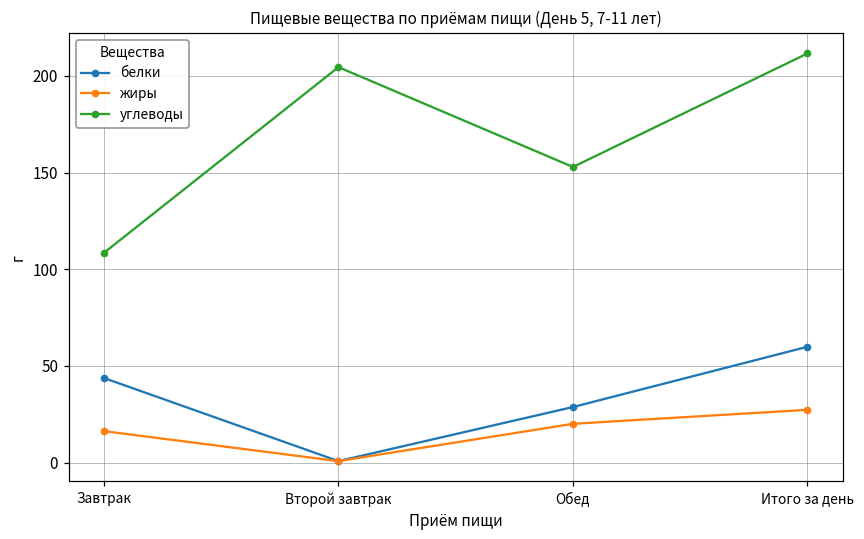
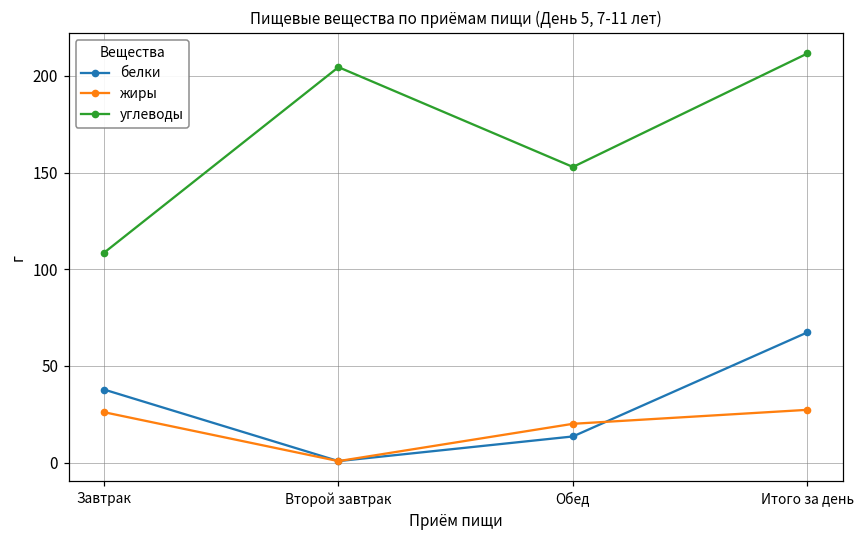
белки, Завтрак: 44 -> 38
жиры, Завтрак: 16 -> 26
белки, Обед: 29 -> 14
белки, Итого за день: 60 -> 67
